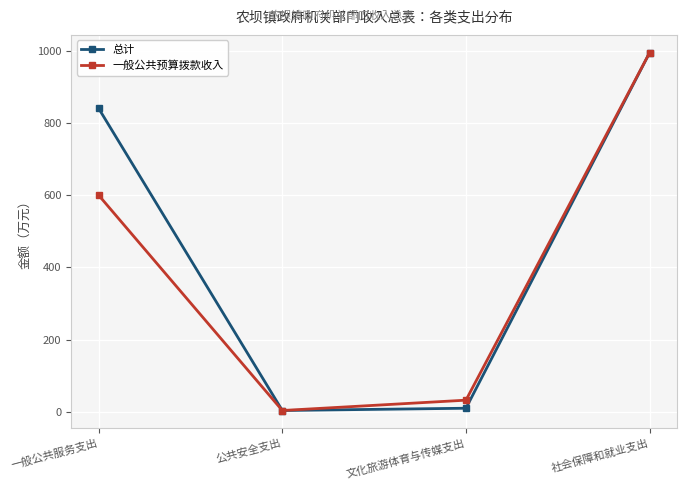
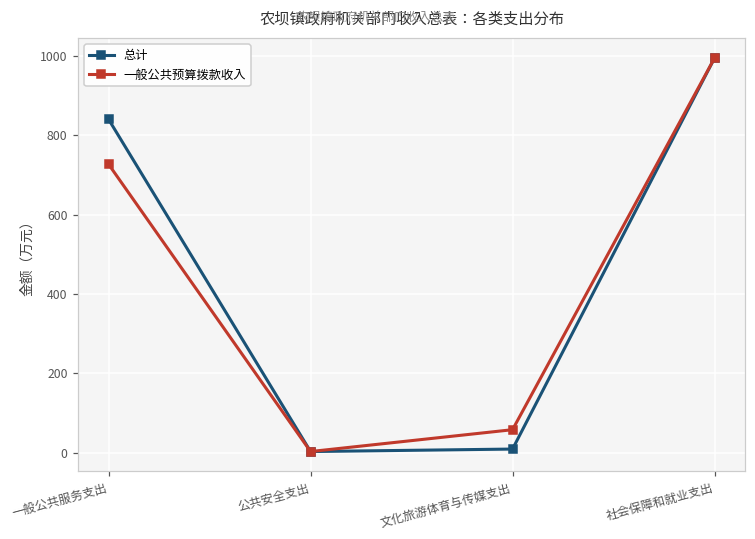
一般公共预算拨款收入, 一般公共服务支出: 600 -> 730
一般公共预算拨款收入, 文化旅游体育与传媒支出: 30 -> 60
